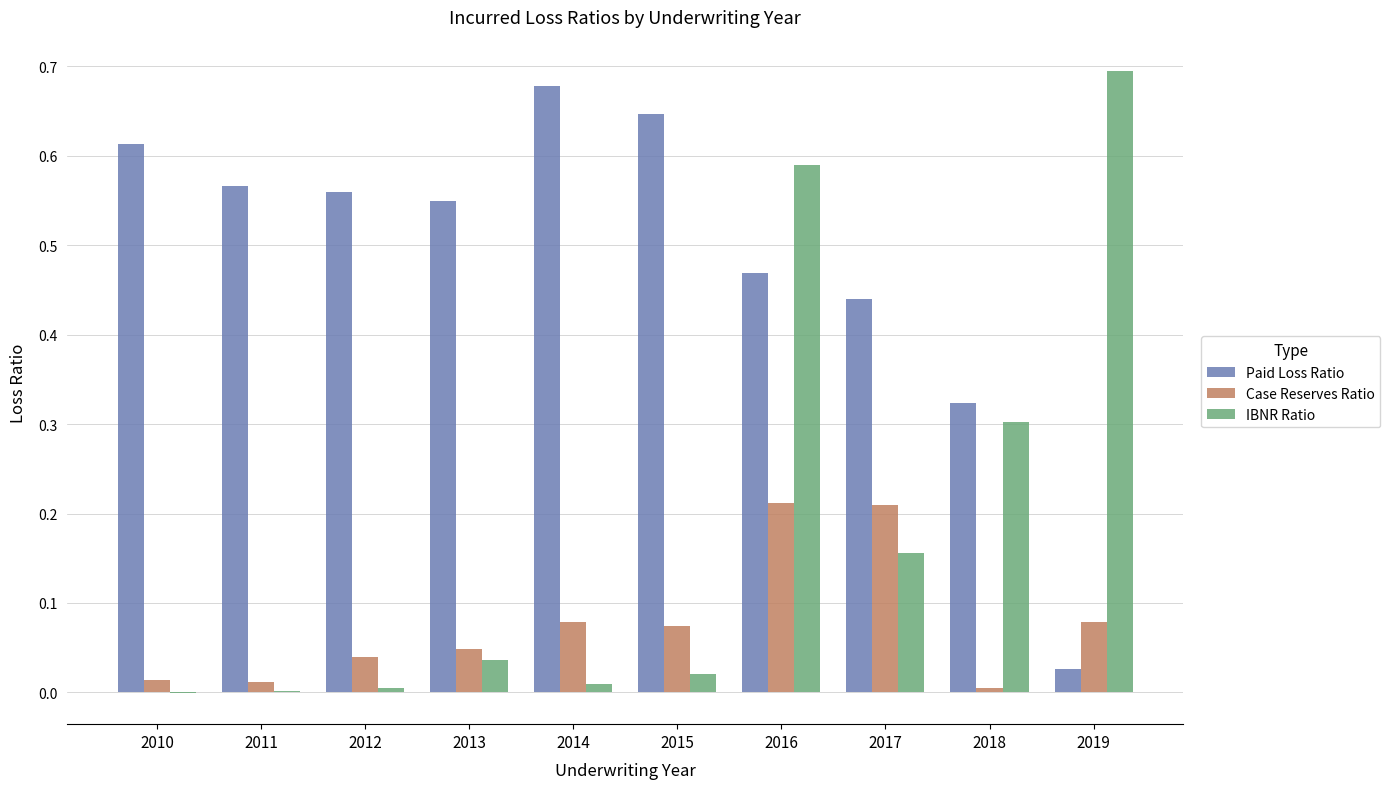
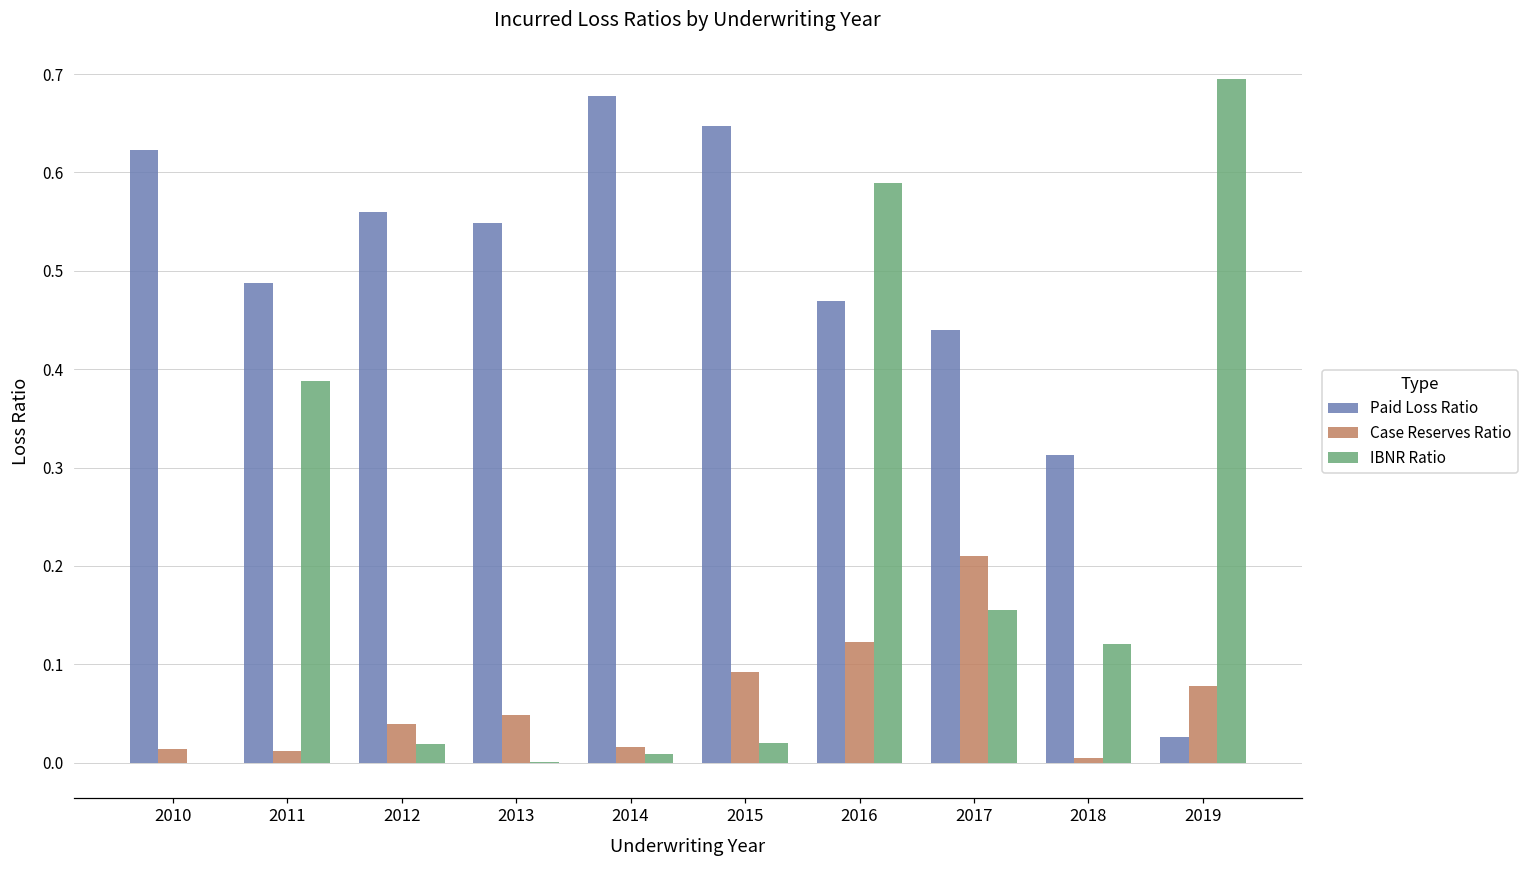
Paid Loss Ratio, 2010: 0.61 -> 0.62
Paid Loss Ratio, 2011: 0.57 -> 0.49
IBNR Ratio, 2011: 0.00 -> 0.39
IBNR Ratio, 2012: 0.00 -> 0.02
IBNR Ratio, 2013: 0.04 -> 0.00
Case Reserves Ratio, 2014: 0.08 -> 0.02
Case Reserves Ratio, 2015: 0.07 -> 0.09
Case Reserves Ratio, 2016: 0.21 -> 0.12
Paid Loss Ratio, 2018: 0.32 -> 0.31
IBNR Ratio, 2018: 0.30 -> 0.12
